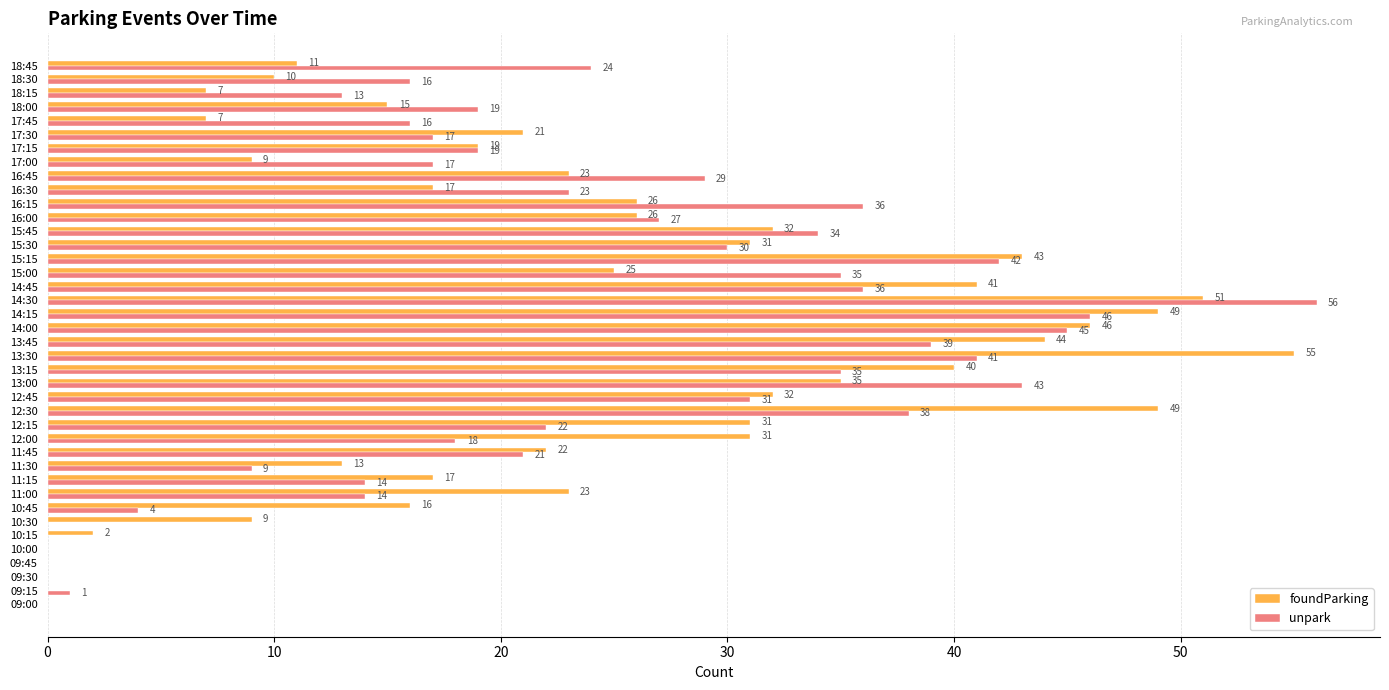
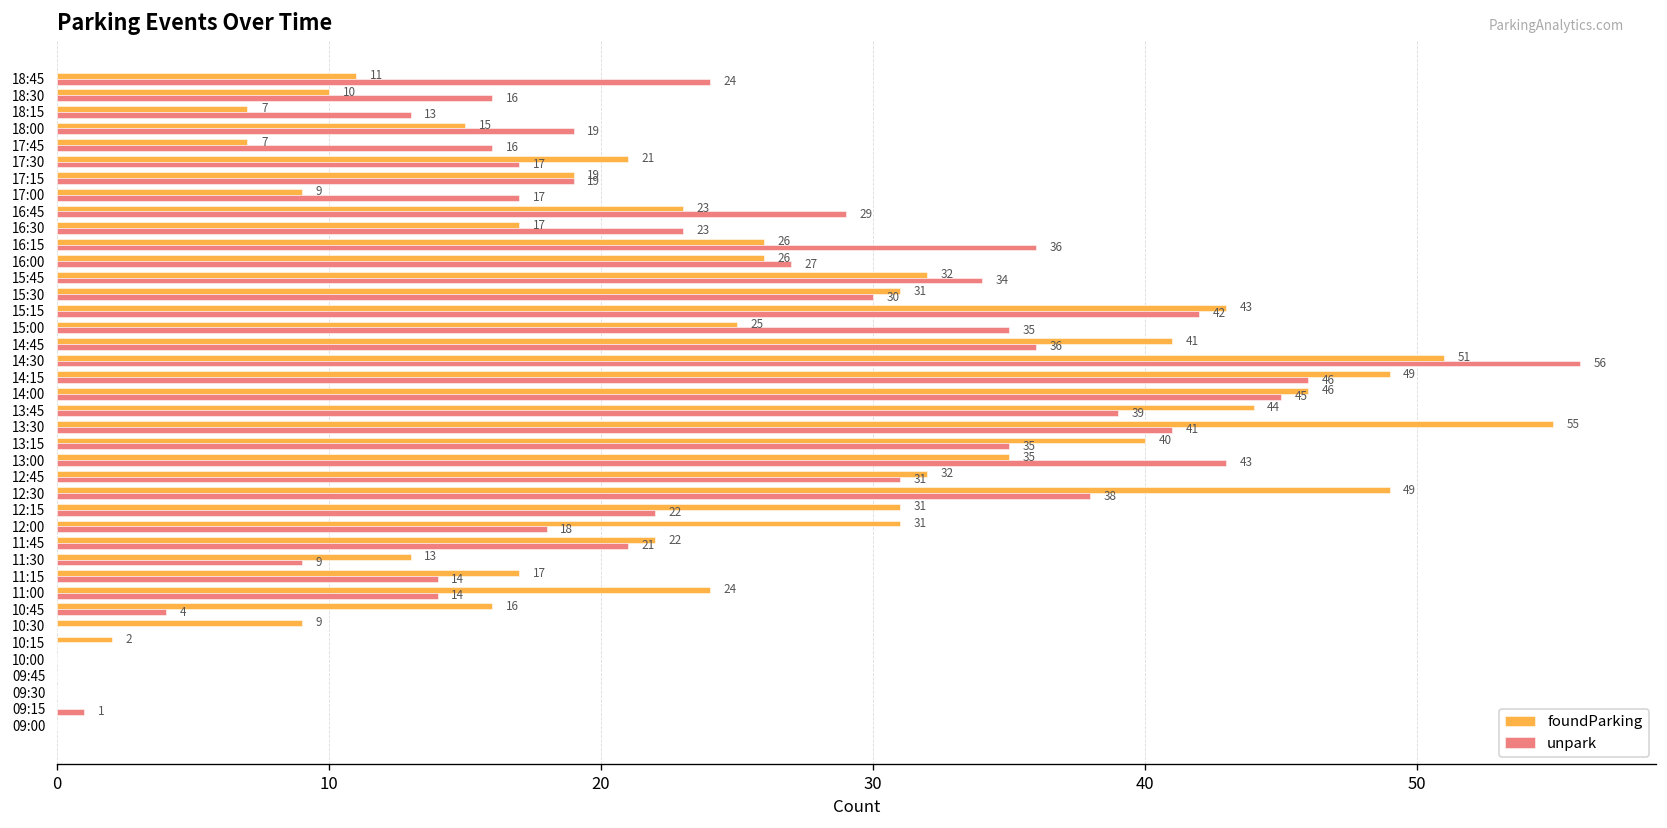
foundParking, 11:00: 23 -> 24
